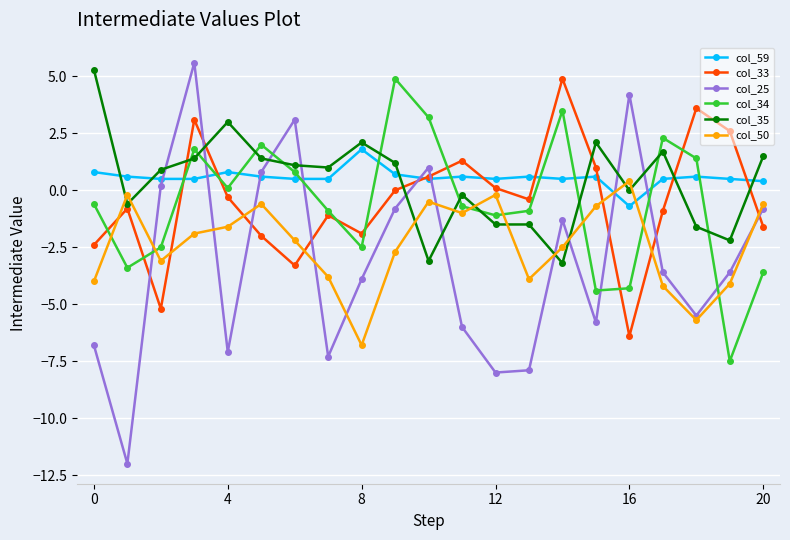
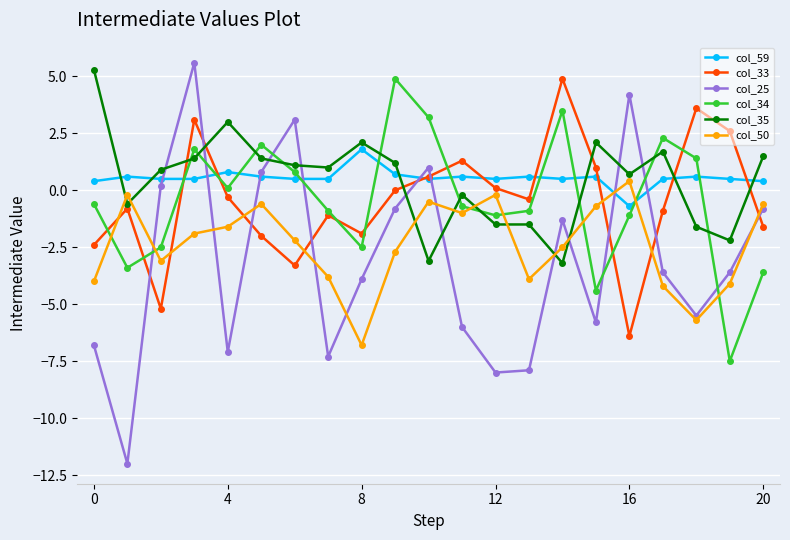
col_59, 0: 0.8 -> 0.4
col_34, 16: -4.3 -> -1.1
col_35, 16: 0.0 -> 0.7
